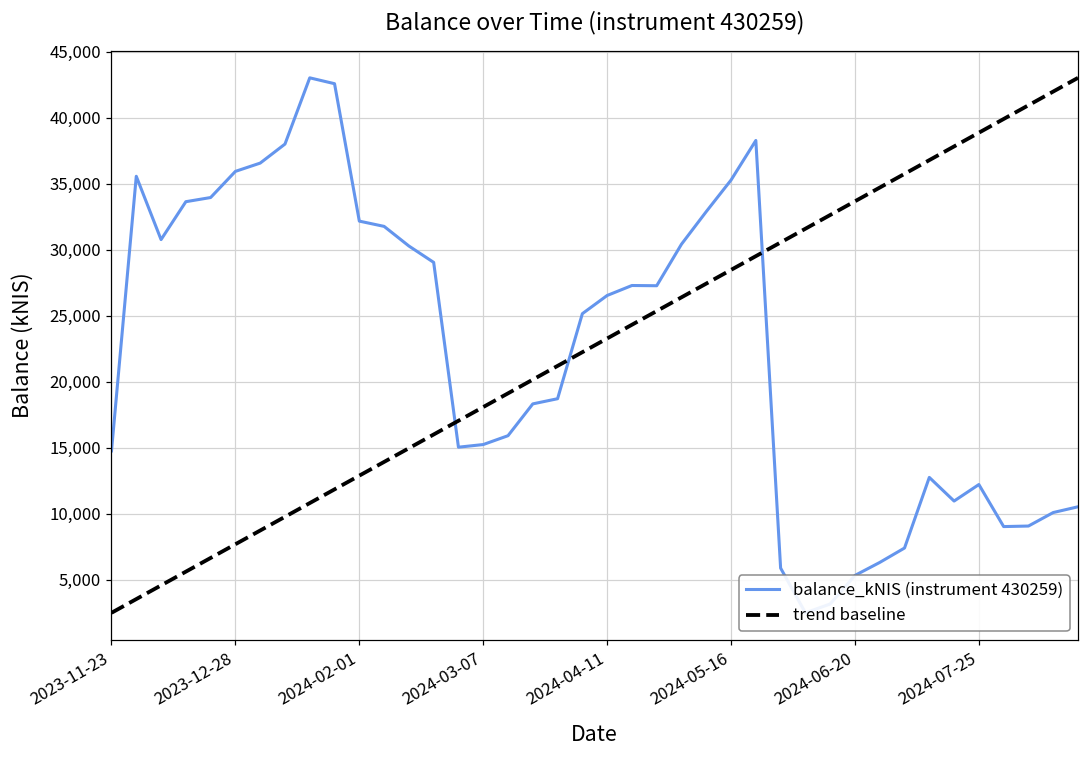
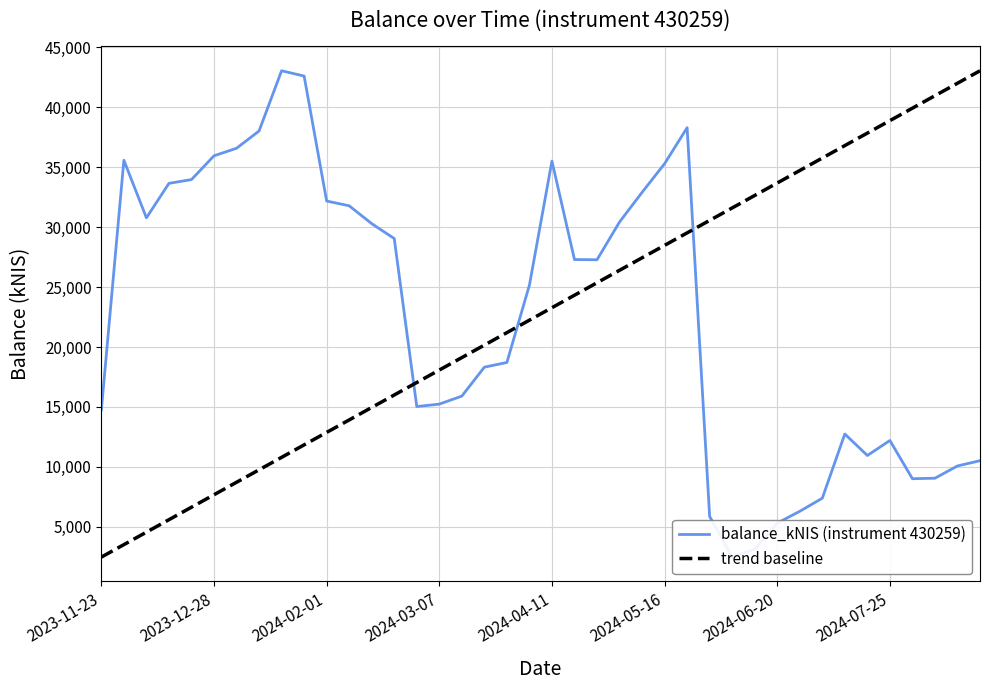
balance_kNIS (instrument 430259), 2024-04-11: 26,500 -> 35,500
